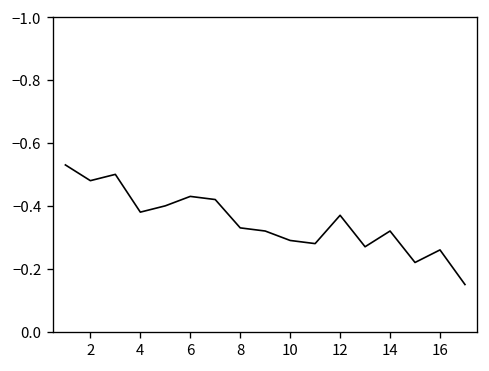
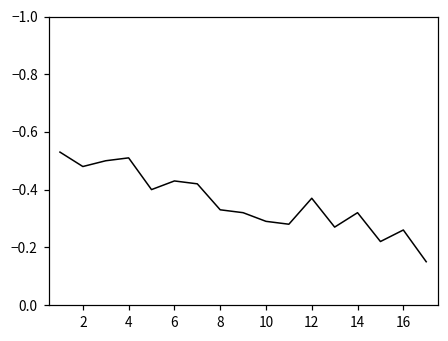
4: -0.38 -> -0.51
